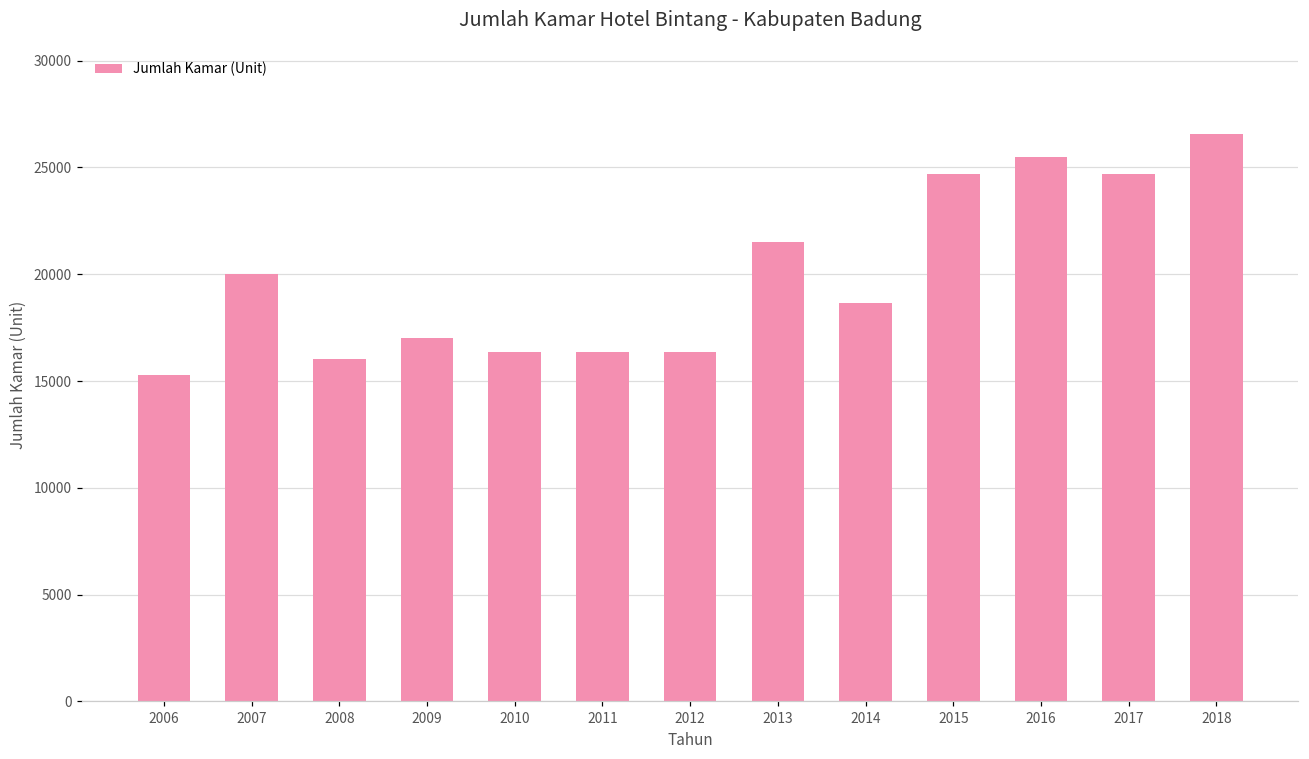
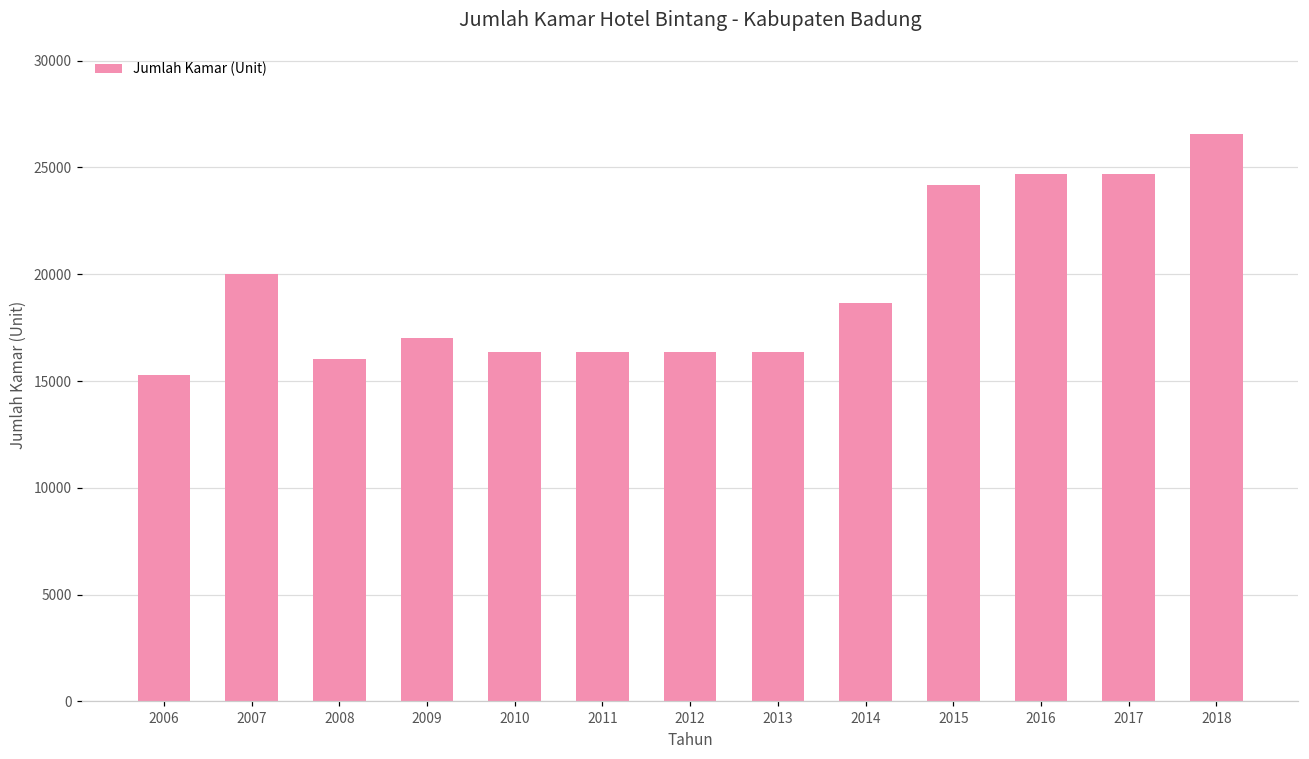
2013: 21500 -> 16400
2015: 24700 -> 24200
2016: 25500 -> 24700
